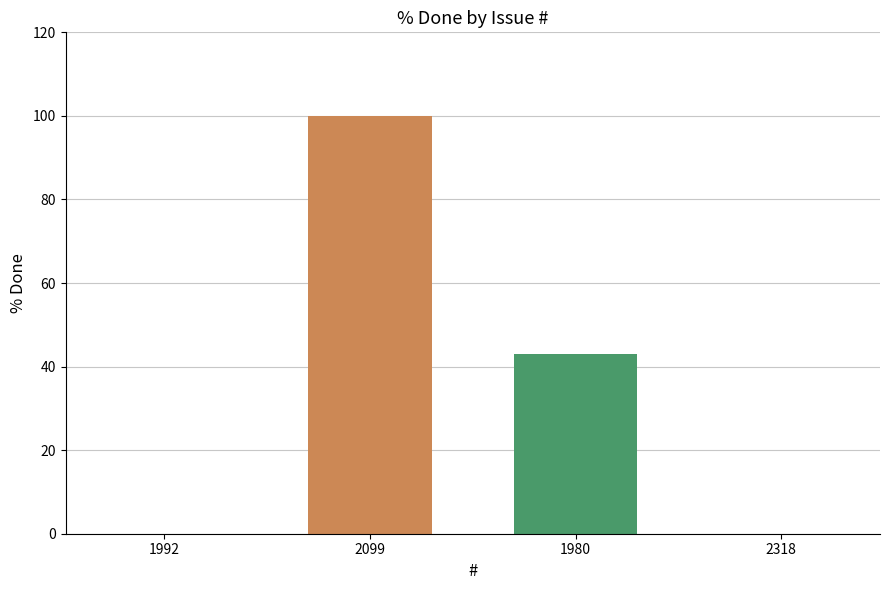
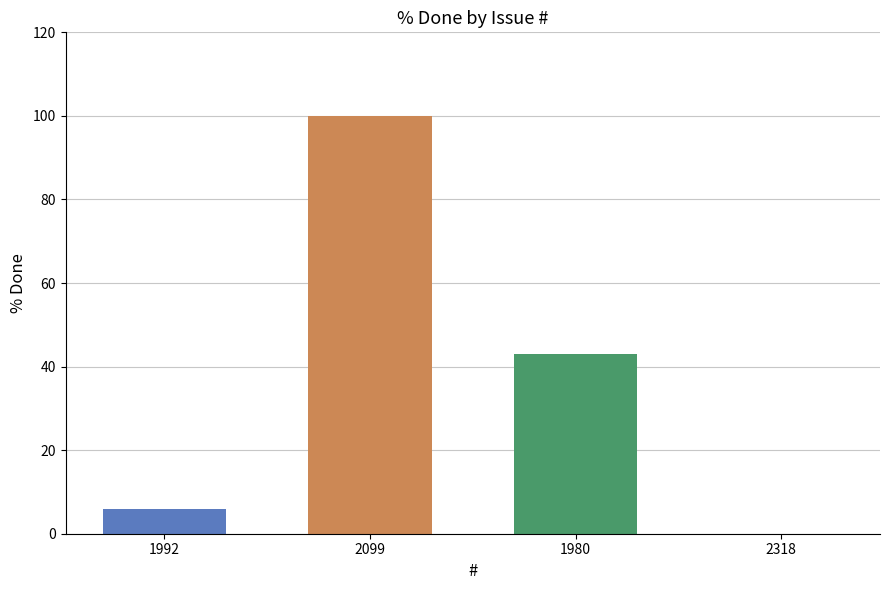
1992: 0 -> 6
